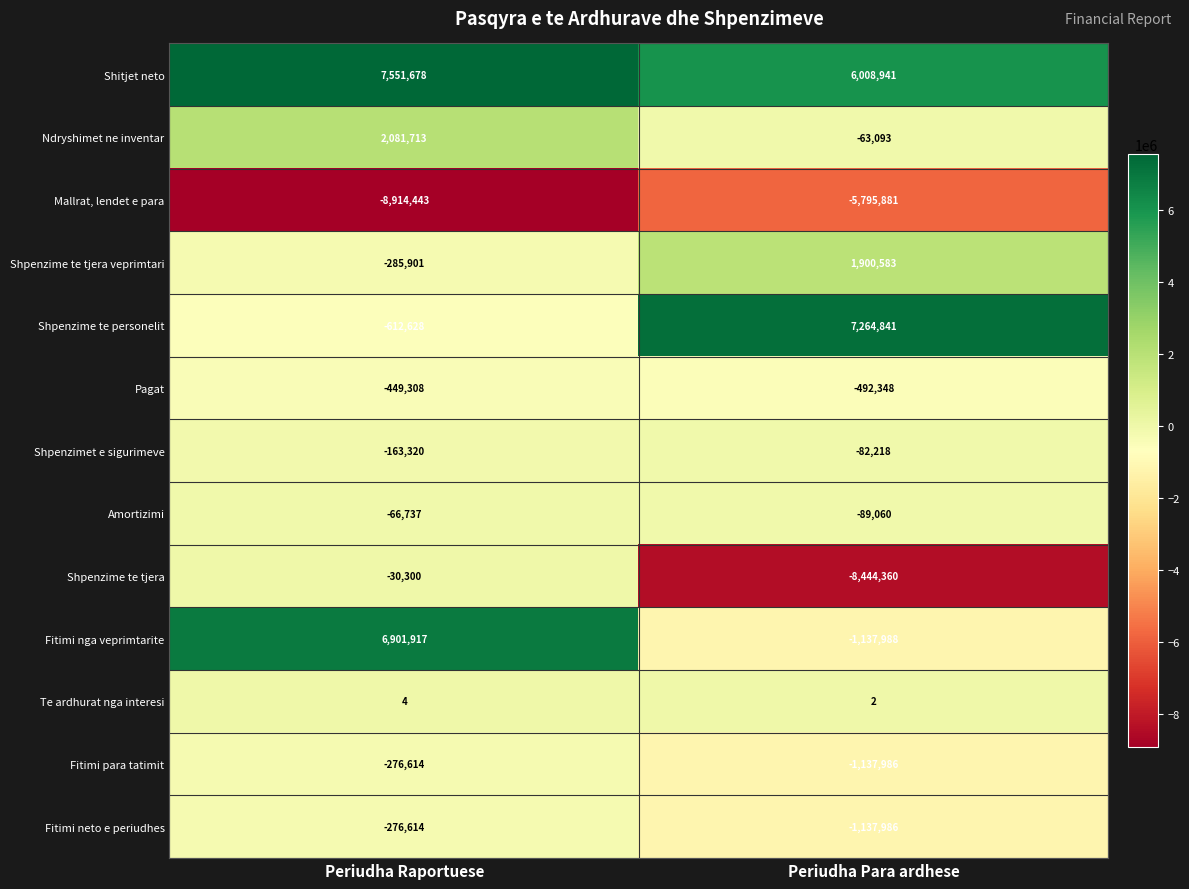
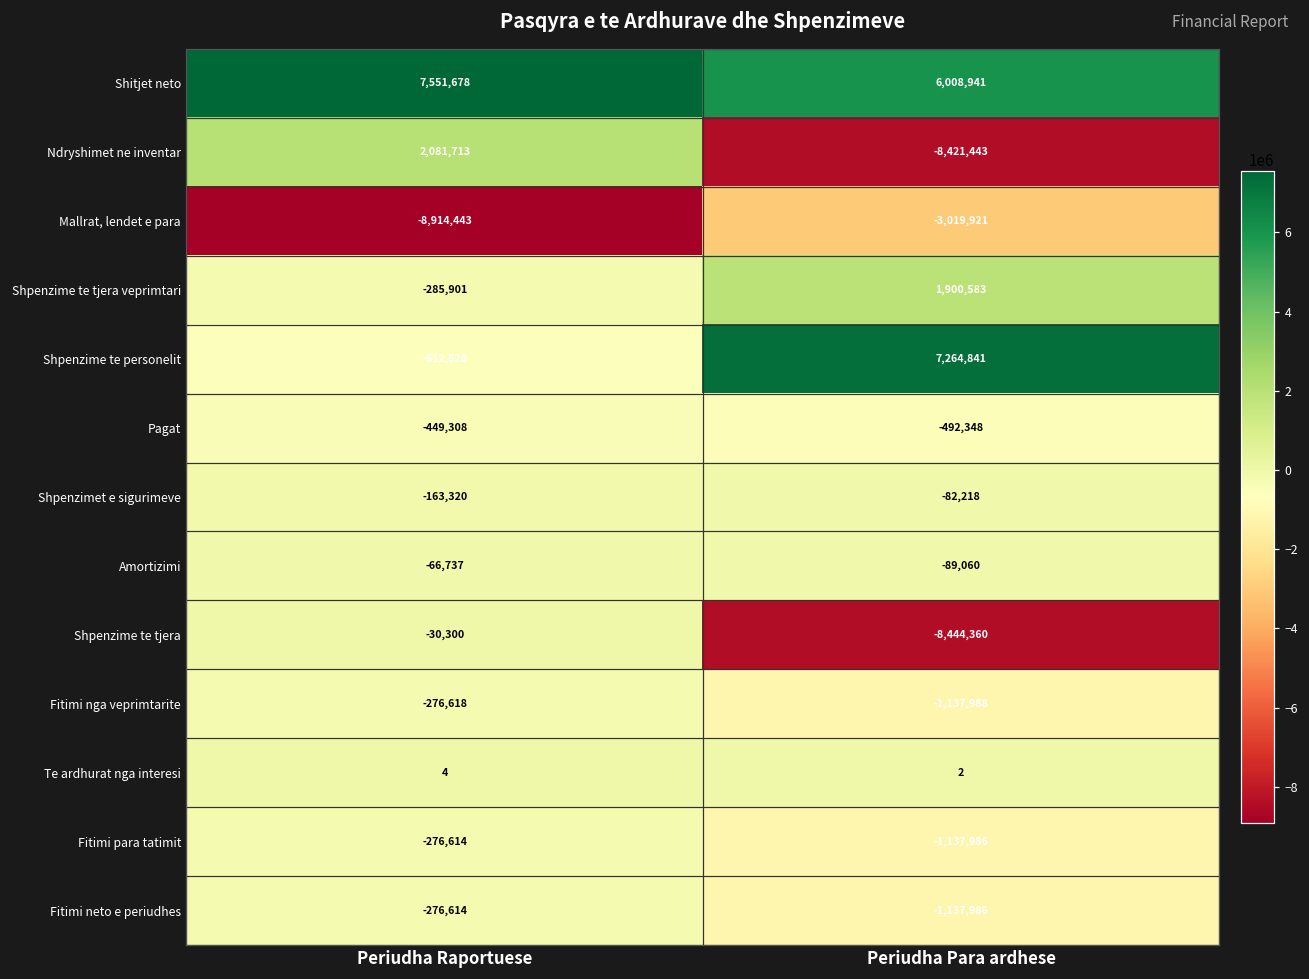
Ndryshimet ne inventar, Periudha Para ardhese: -63,093 -> -8,421,443
Mallrat, lendet e para, Periudha Para ardhese: -5,795,881 -> -3,019,921
Fitimi nga veprimtarite, Periudha Raportuese: 6,901,917 -> -276,618
